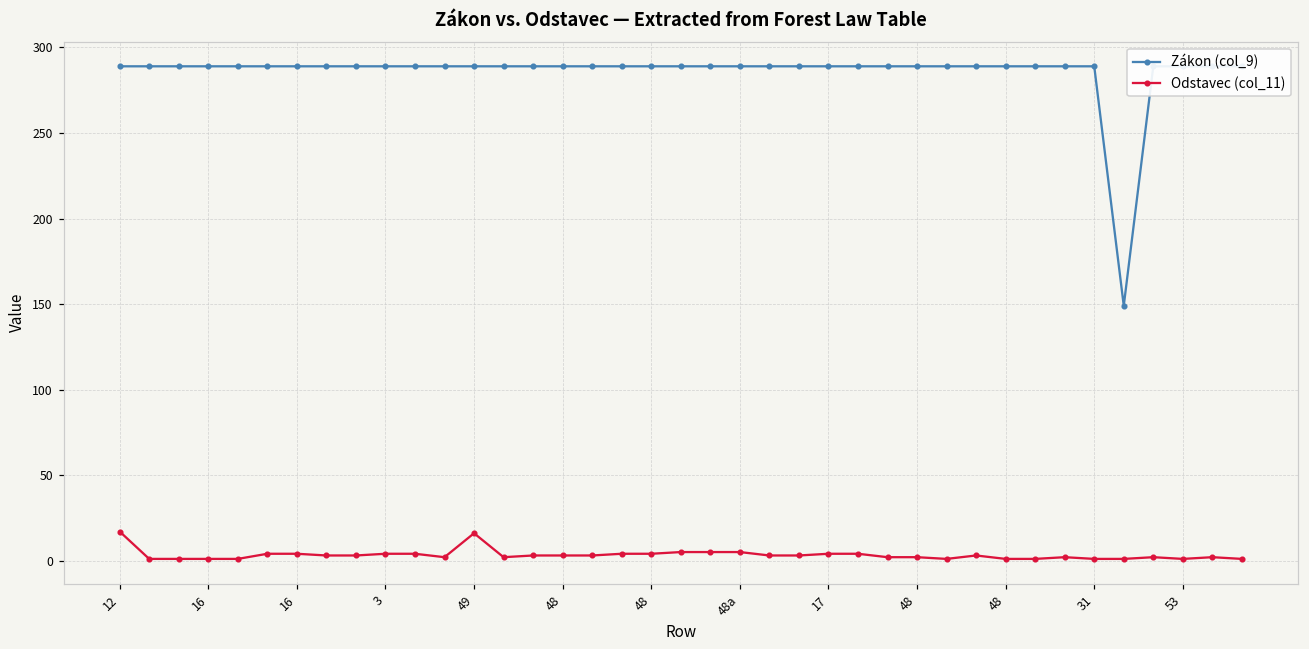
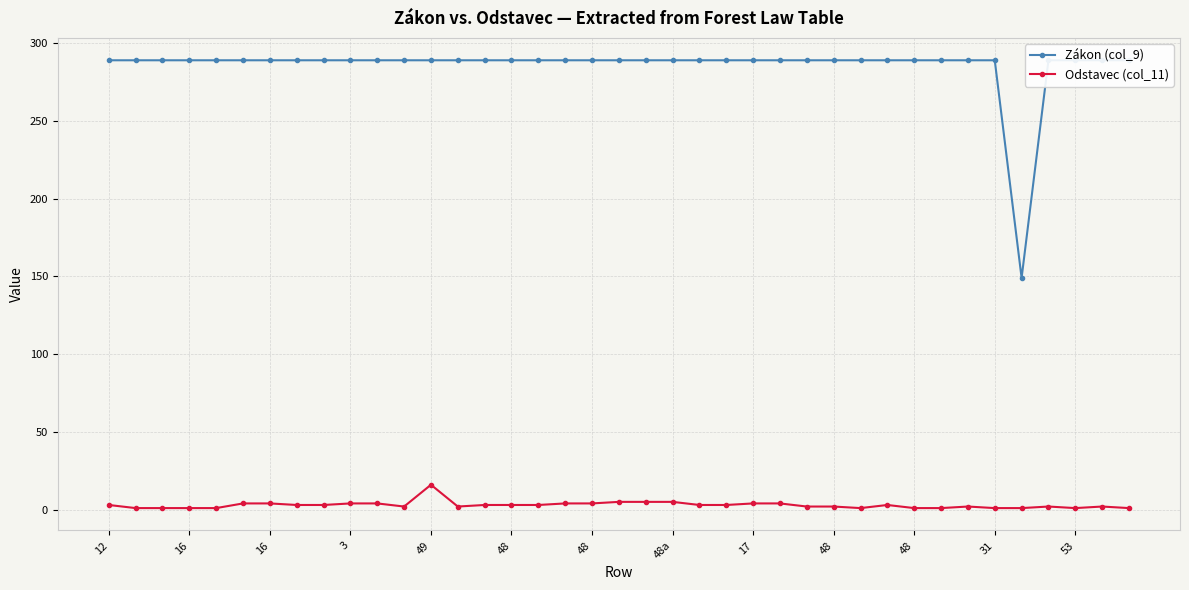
Odstavec (col_11), 12: 17 -> 3
